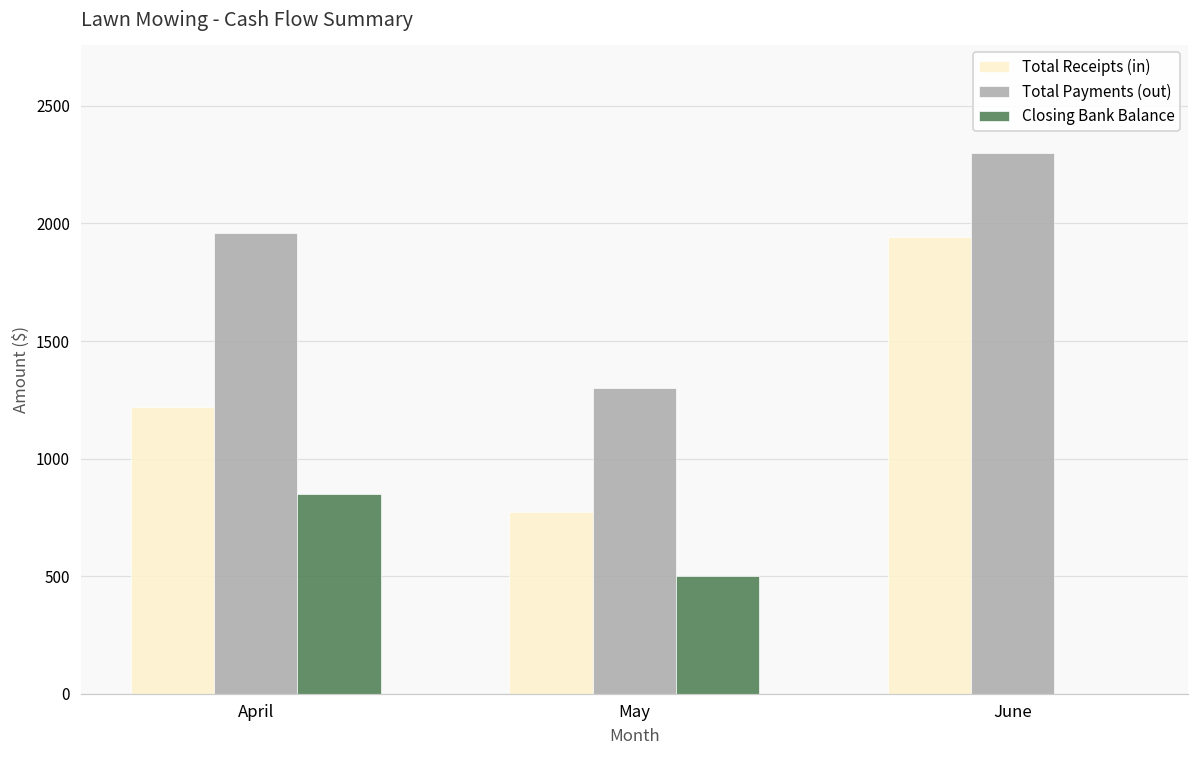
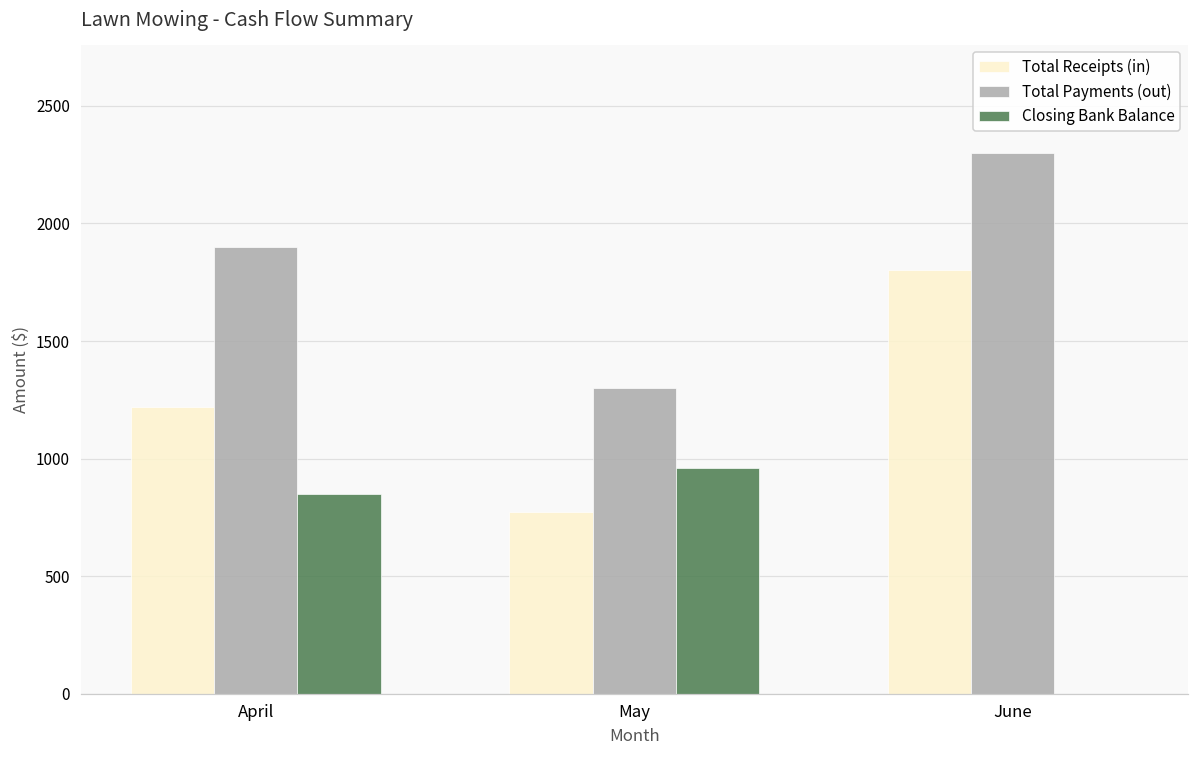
Total Payments (out), April: 1960 -> 1900
Closing Bank Balance, May: 500 -> 960
Total Receipts (in), June: 1940 -> 1800
